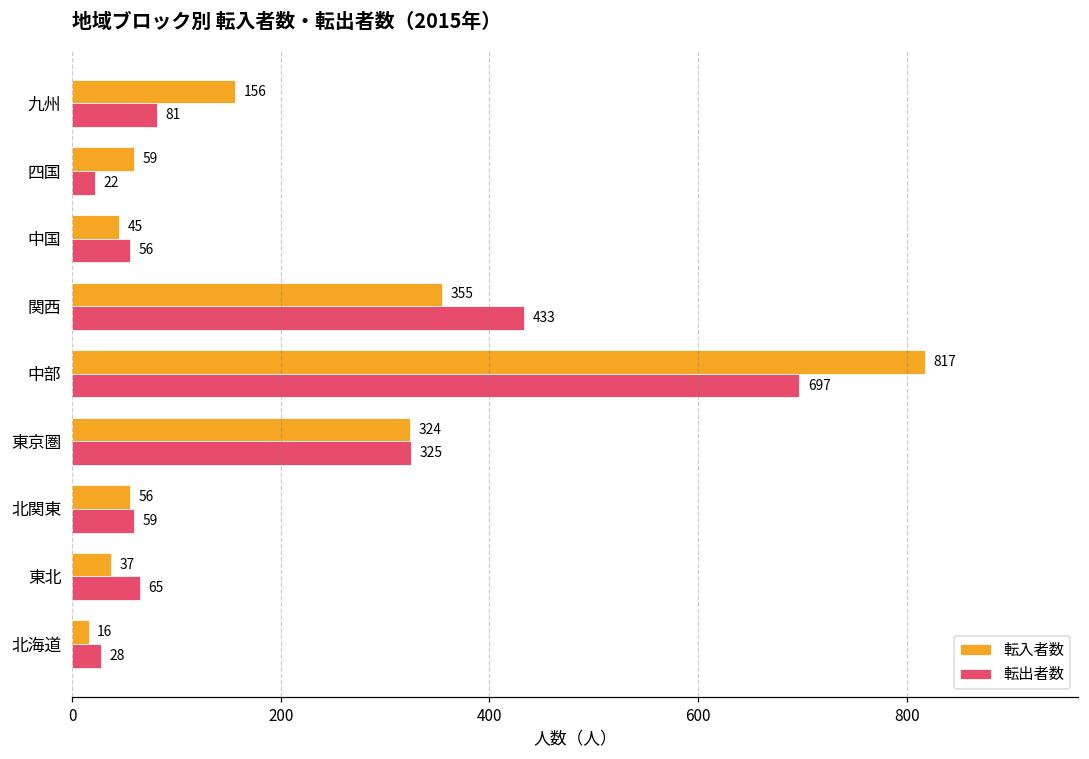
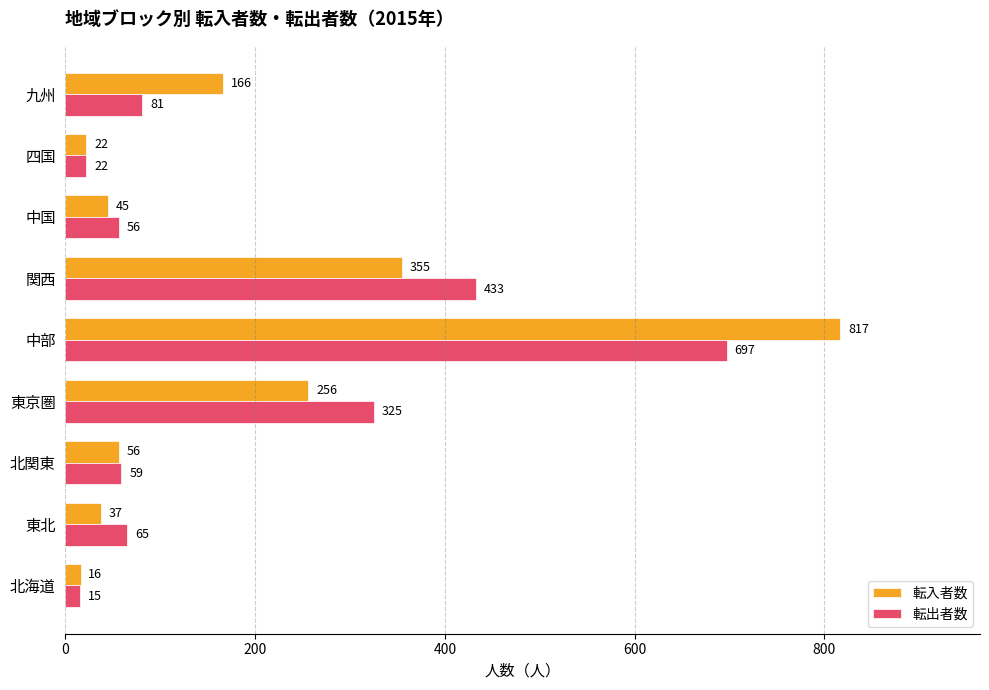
転入者数, 九州: 156 -> 166
転入者数, 四国: 59 -> 22
転入者数, 東京圏: 324 -> 256
転出者数, 北海道: 28 -> 15
